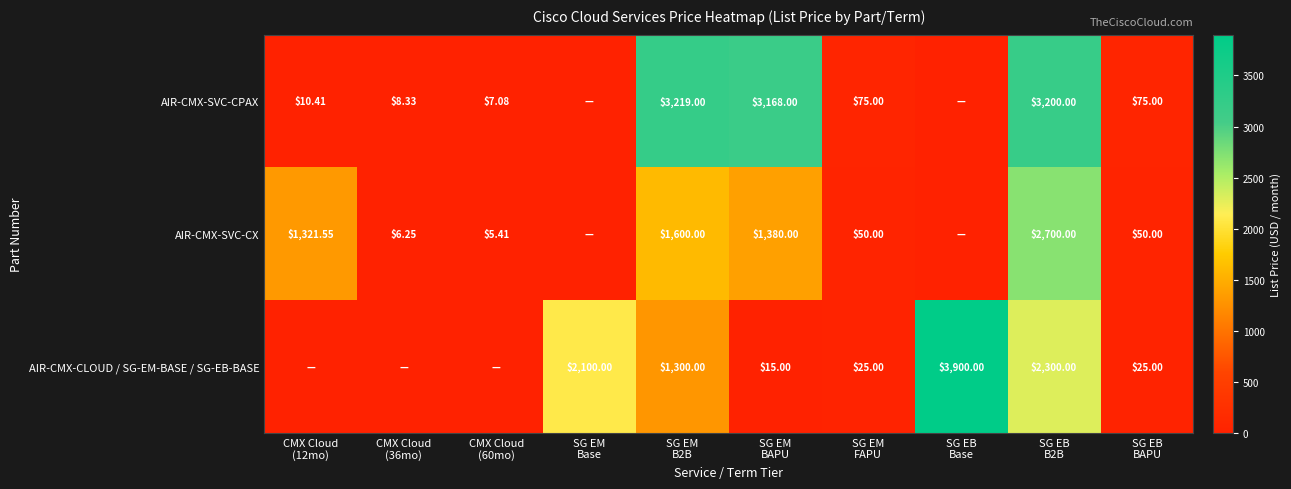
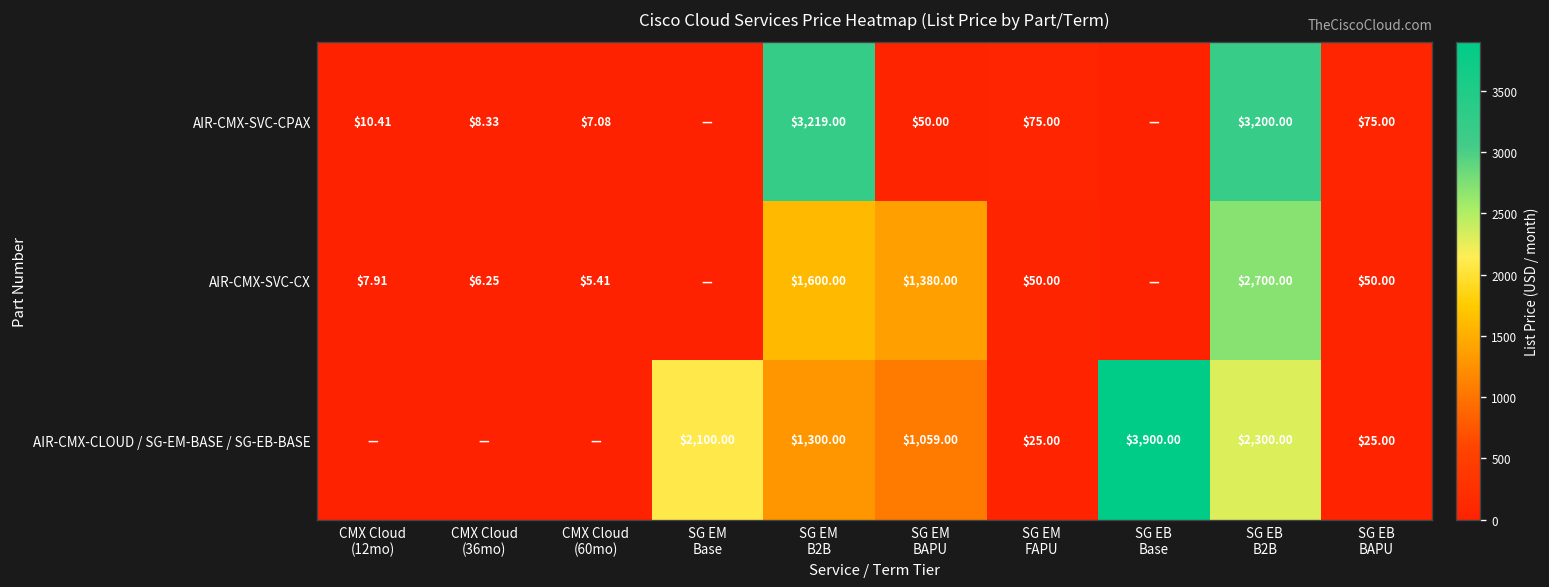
AIR-CMX-SVC-CPAX, SG EM BAPU: $3,168.00 -> $50.00
AIR-CMX-SVC-CX, CMX Cloud (12mo): $1,321.55 -> $7.91
AIR-CMX-CLOUD / SG-EM-BASE / SG-EB-BASE, SG EM BAPU: $15.00 -> $1,059.00
